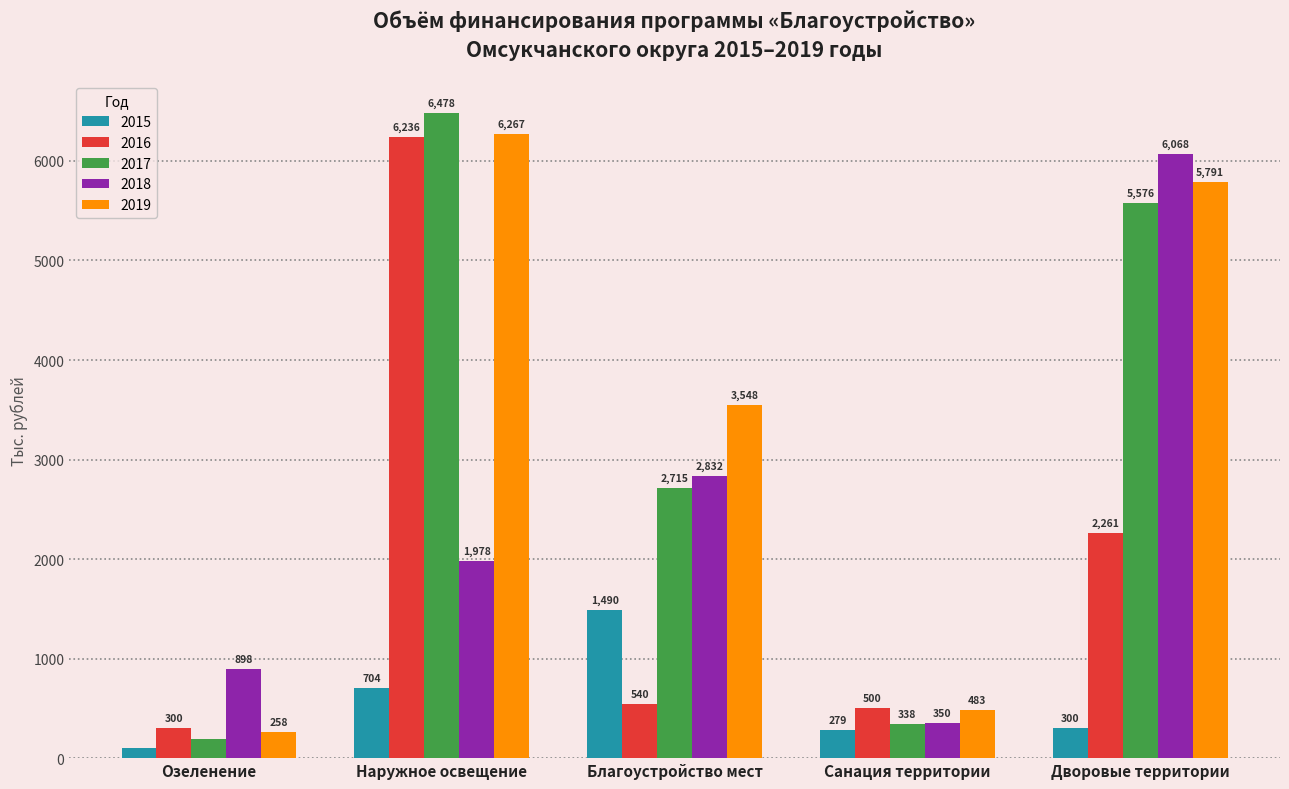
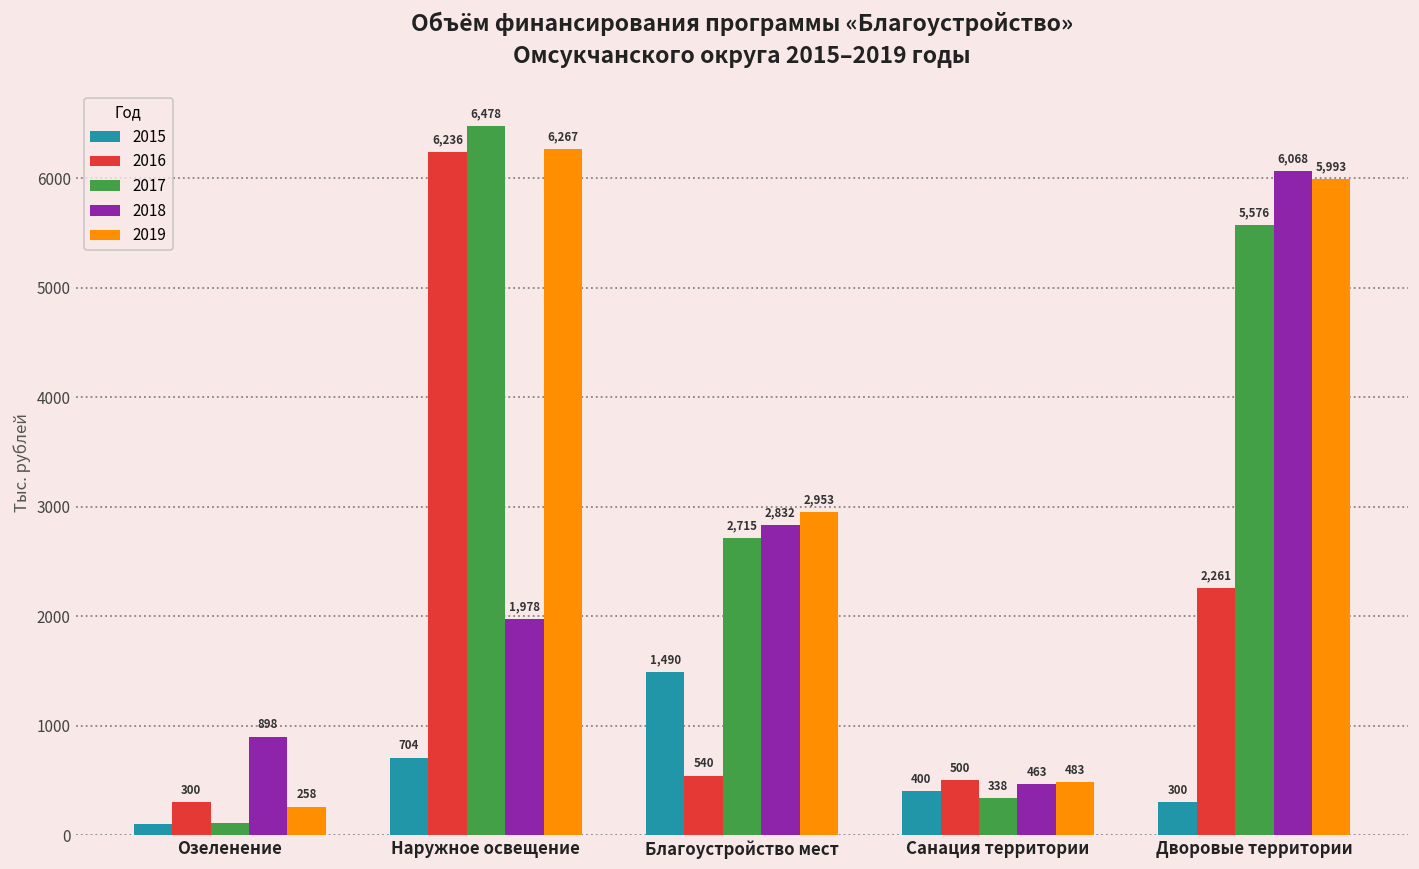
2017, Озеленение: 200 -> 100
2019, Благоустройство мест: 3,548 -> 2,953
2015, Санация территории: 279 -> 400
2018, Санация территории: 350 -> 463
2019, Дворовые территории: 5,791 -> 5,993
